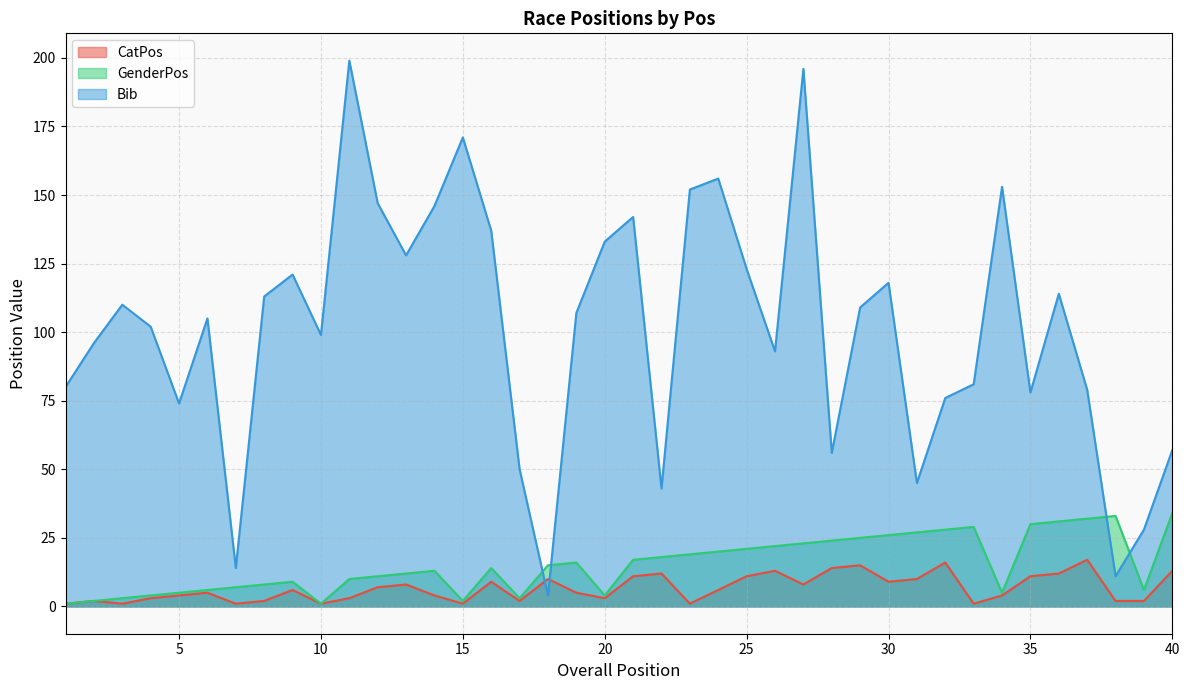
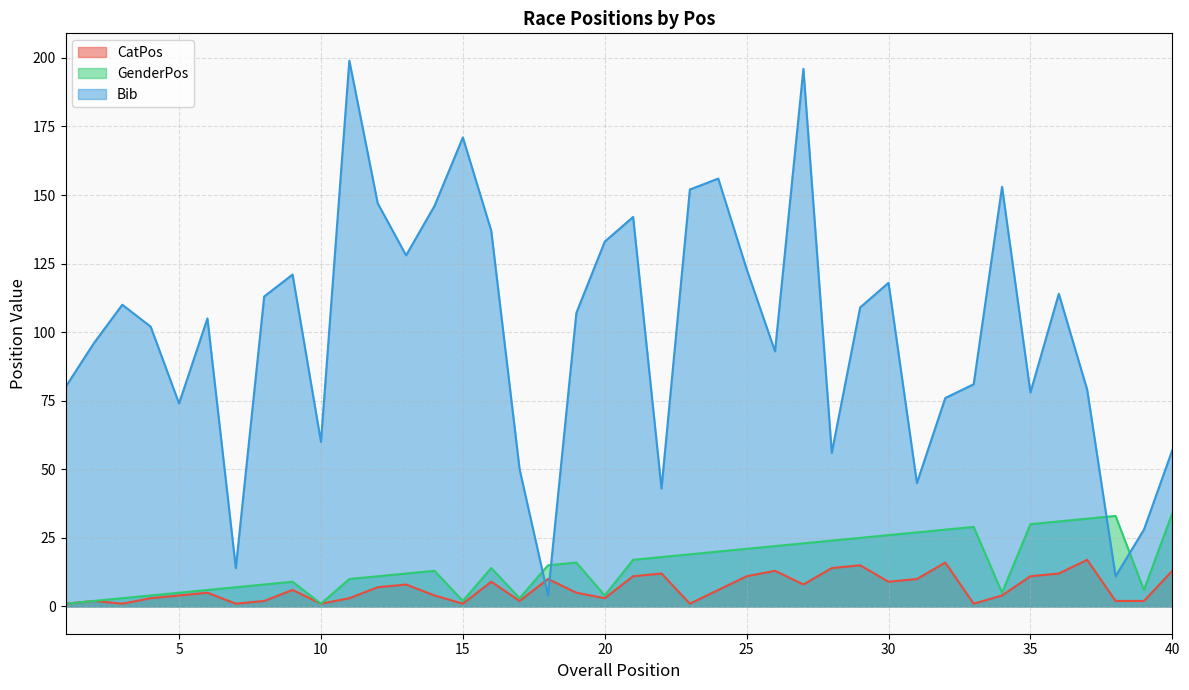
Bib, 10: 99 -> 60
